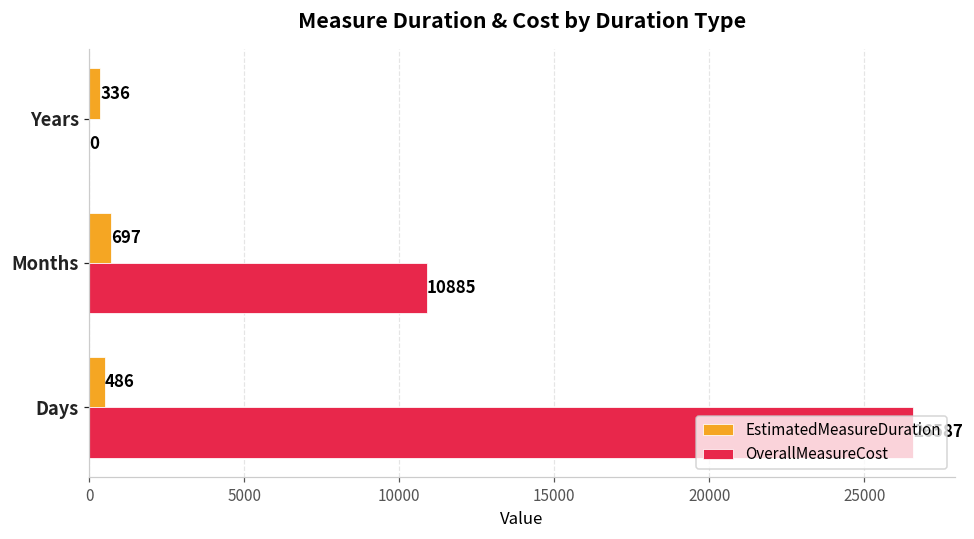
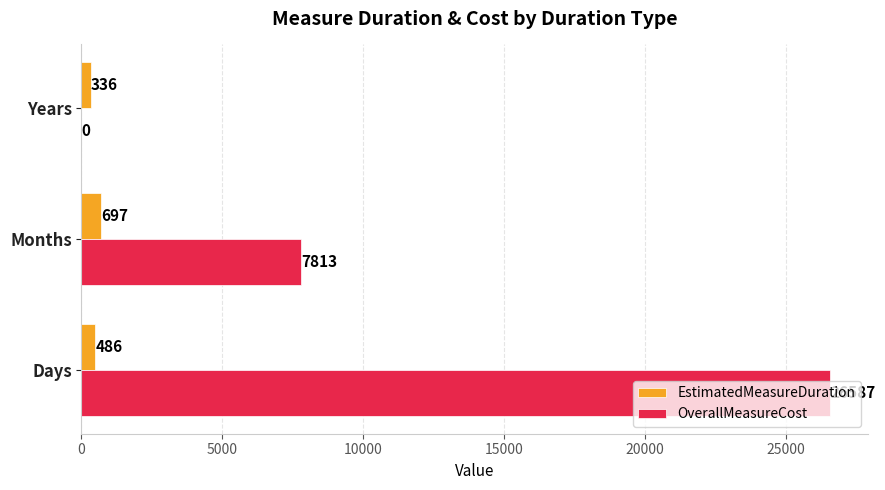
OverallMeasureCost, Months: 10885 -> 7813
